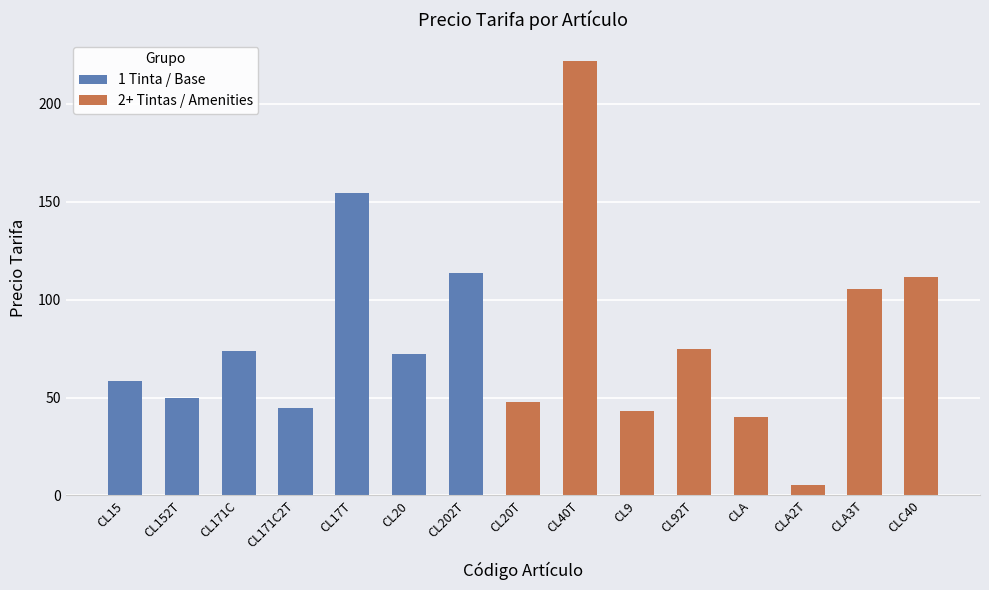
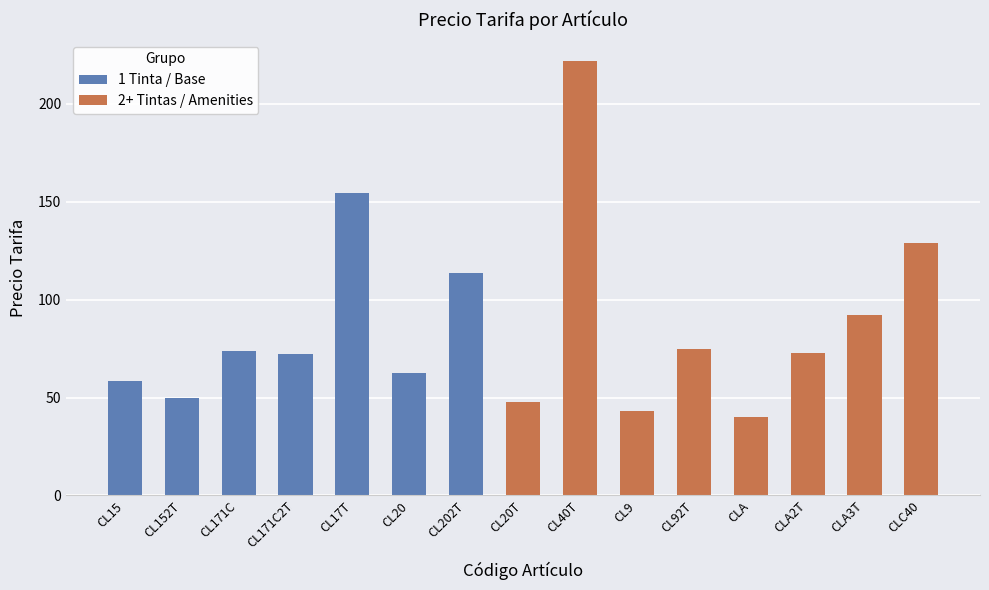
1 Tinta / Base, CL171C2T: 45 -> 72
1 Tinta / Base, CL20: 72 -> 63
2+ Tintas / Amenities, CLA2T: 5 -> 73
2+ Tintas / Amenities, CLA3T: 105 -> 92
2+ Tintas / Amenities, CLC40: 111 -> 129
